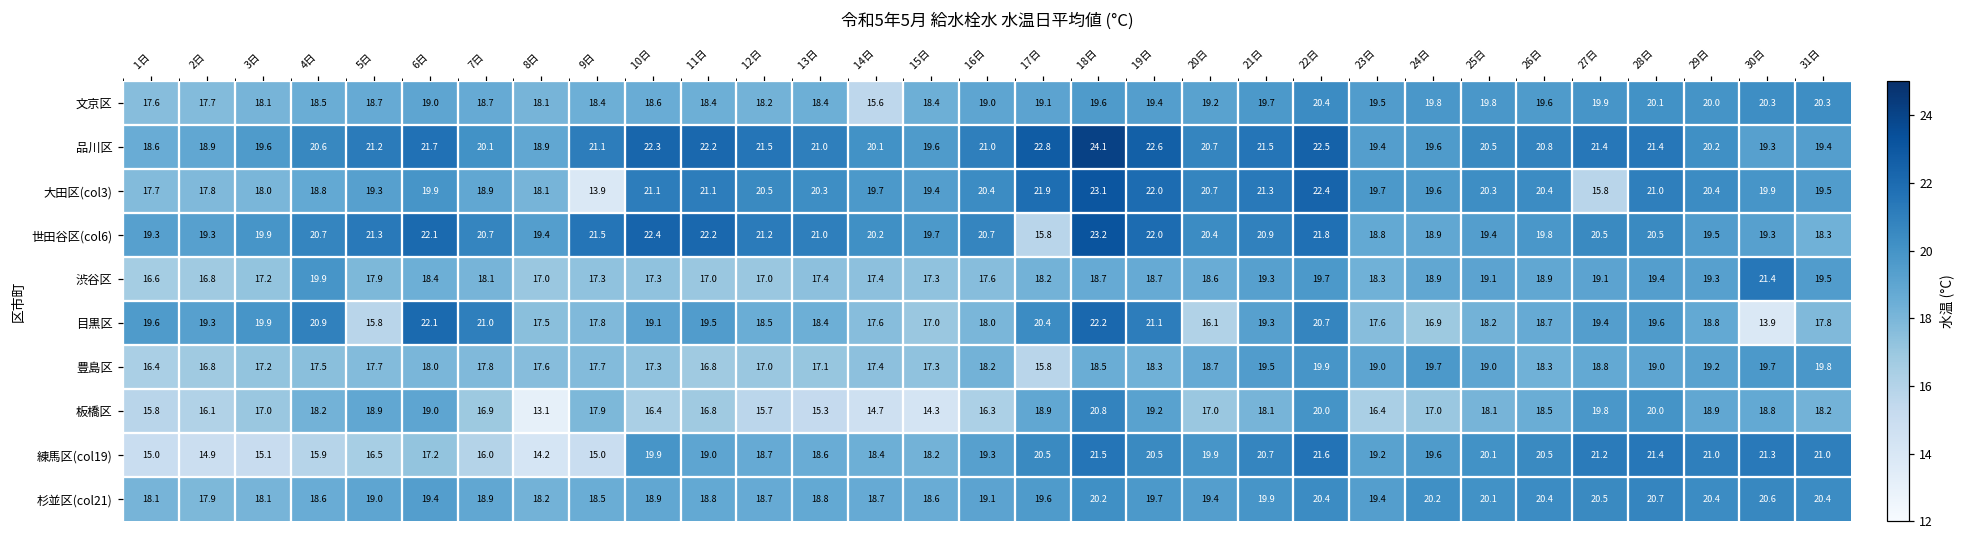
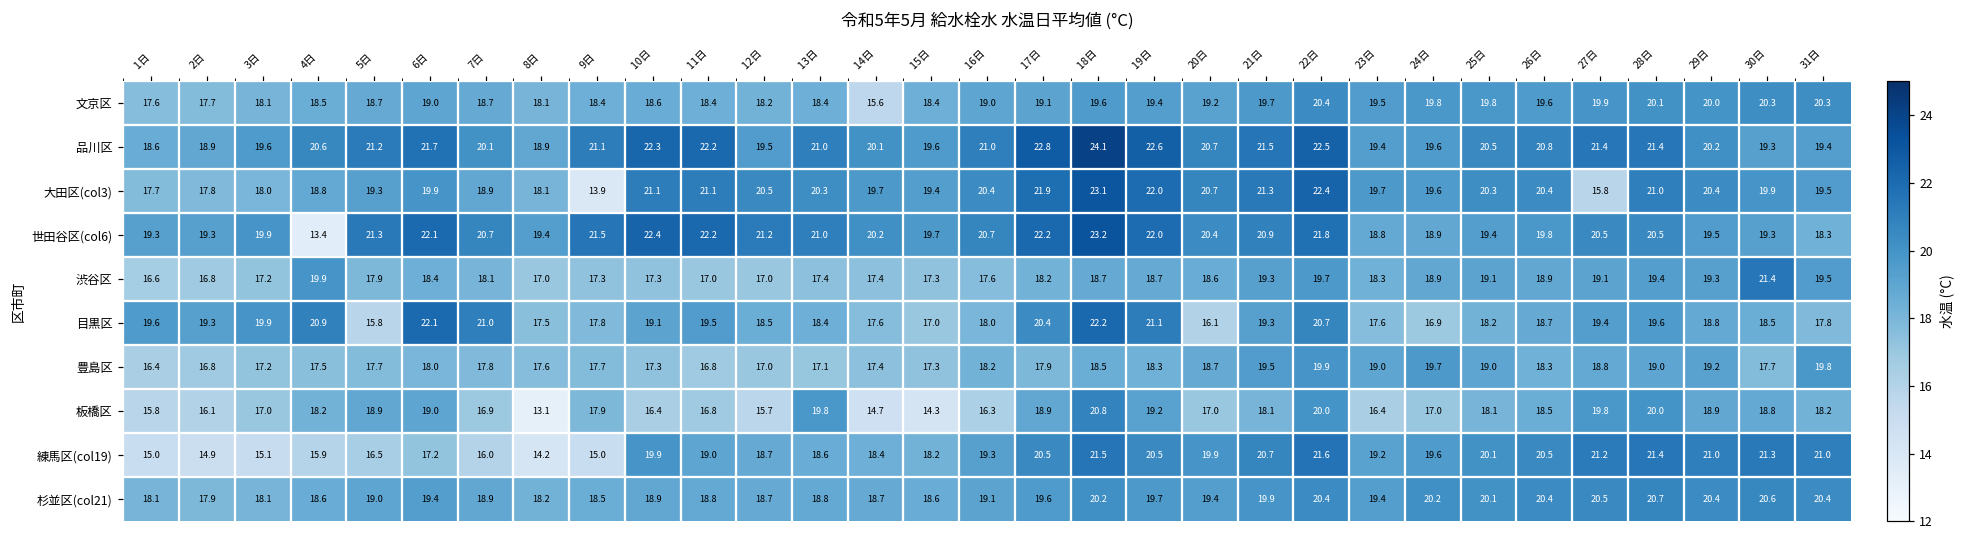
品川区, 12日: 21.5 -> 19.5
世田谷区(col6), 4日: 20.7 -> 13.4
世田谷区(col6), 17日: 15.8 -> 22.2
目黒区, 30日: 13.9 -> 18.5
豊島区, 17日: 15.8 -> 17.9
豊島区, 30日: 19.7 -> 17.7
板橋区, 13日: 15.3 -> 19.8
